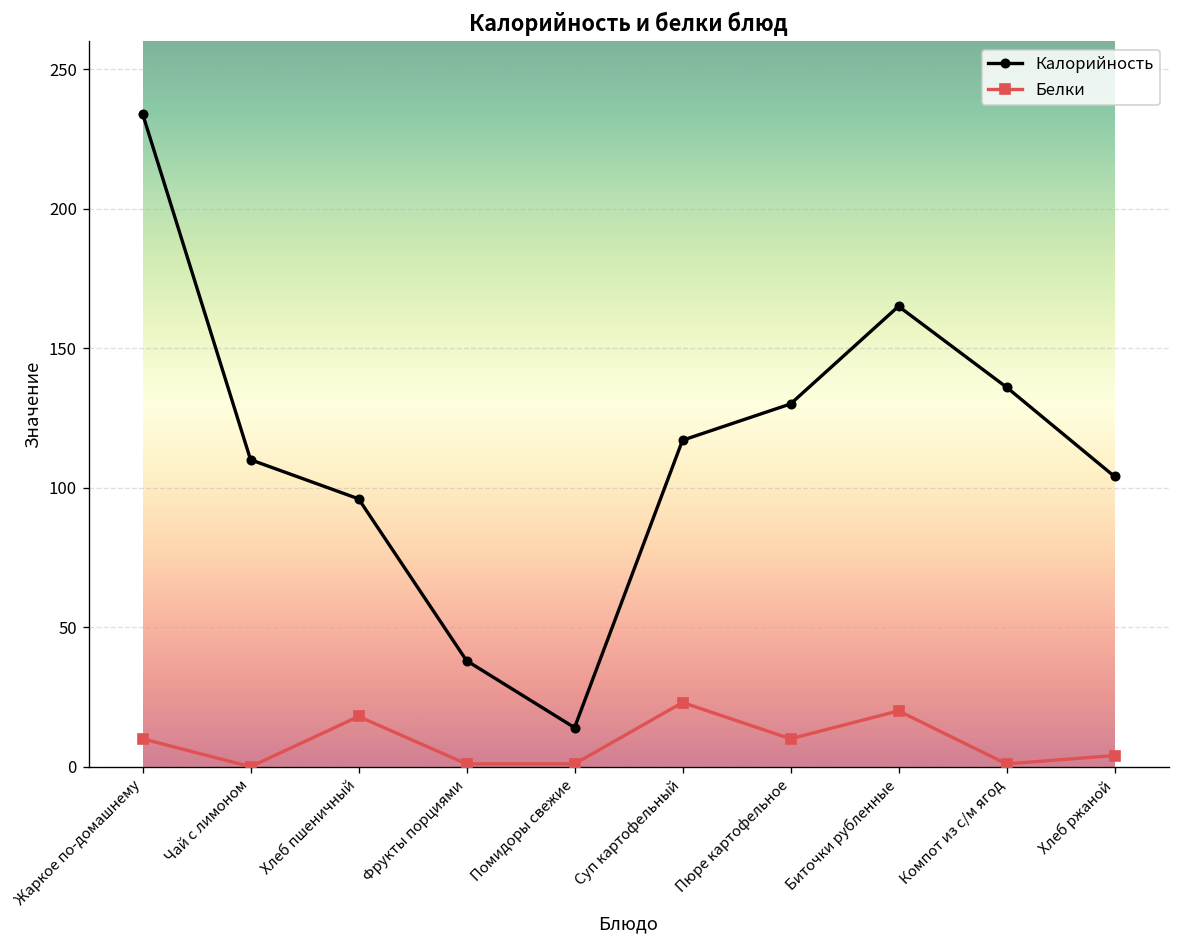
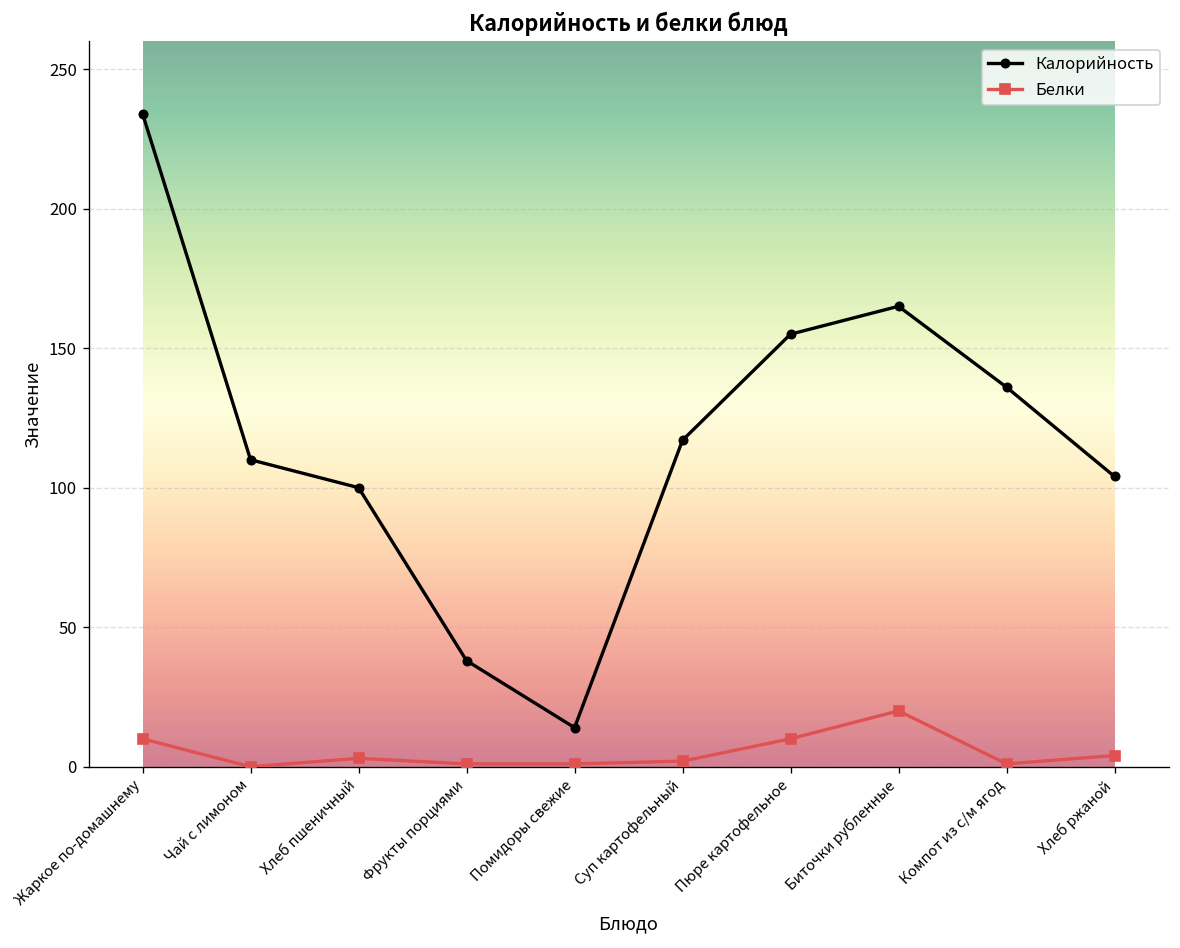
Калорийность, Хлеб пшеничный: 96 -> 100
Белки, Хлеб пшеничный: 18 -> 3
Белки, Суп картофельный: 23 -> 2
Калорийность, Пюре картофельное: 130 -> 155
